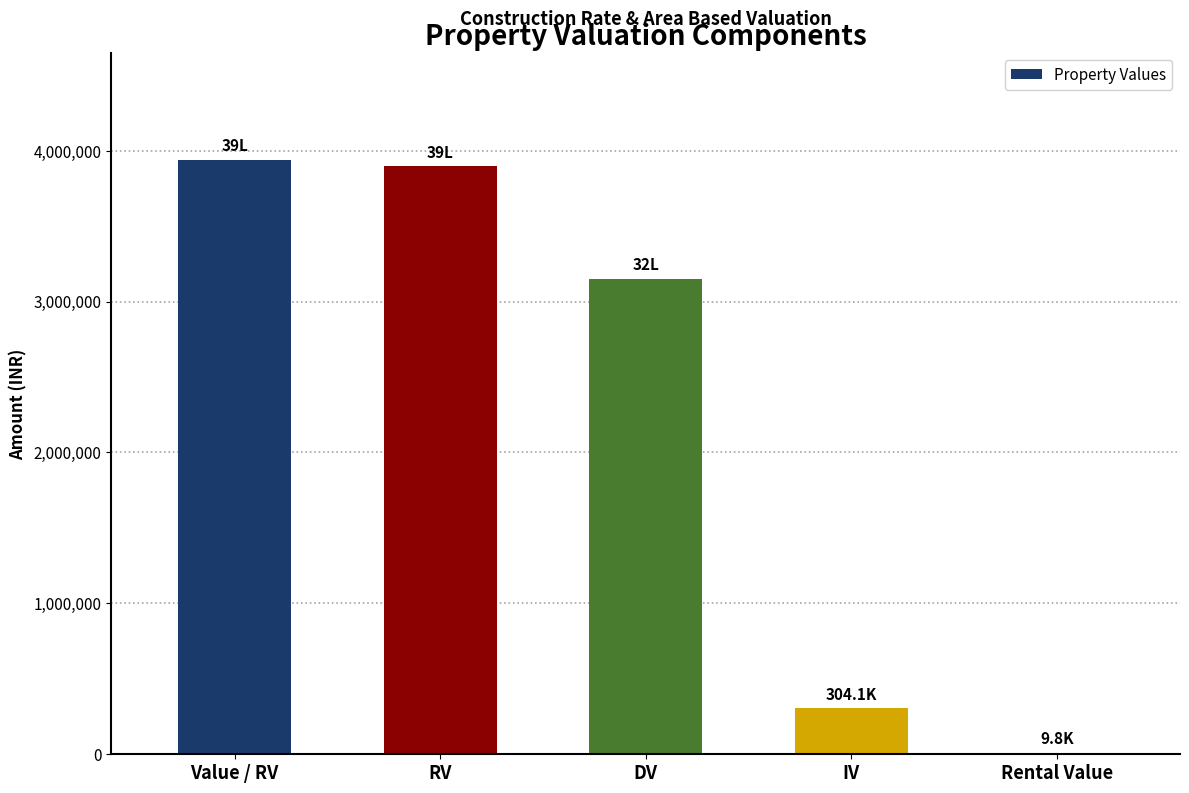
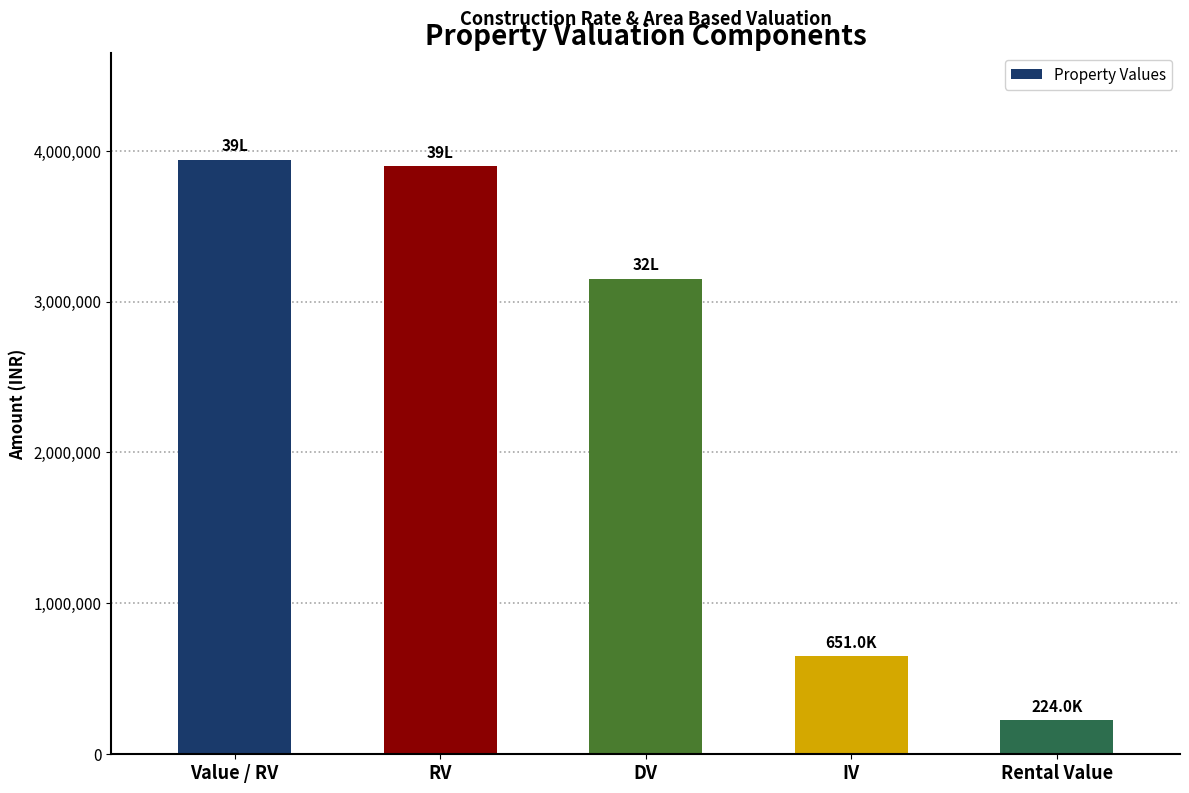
IV: 304.1K -> 651.0K
Rental Value: 9.8K -> 224.0K
